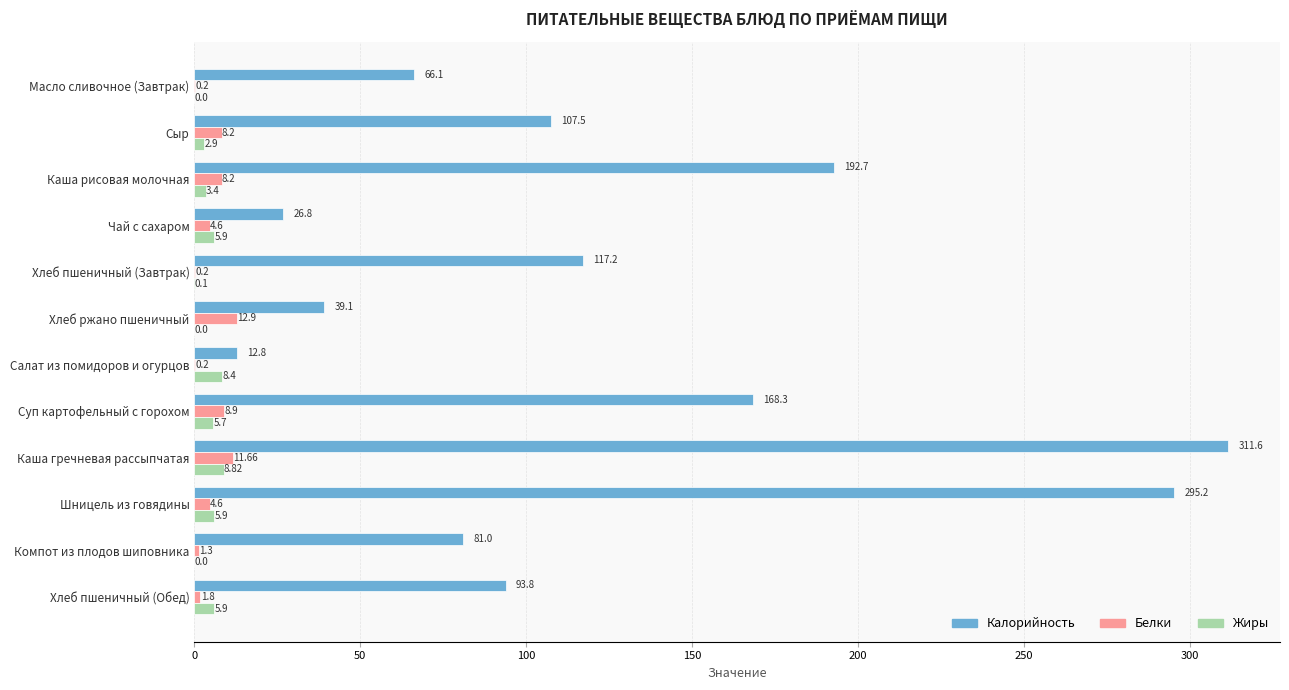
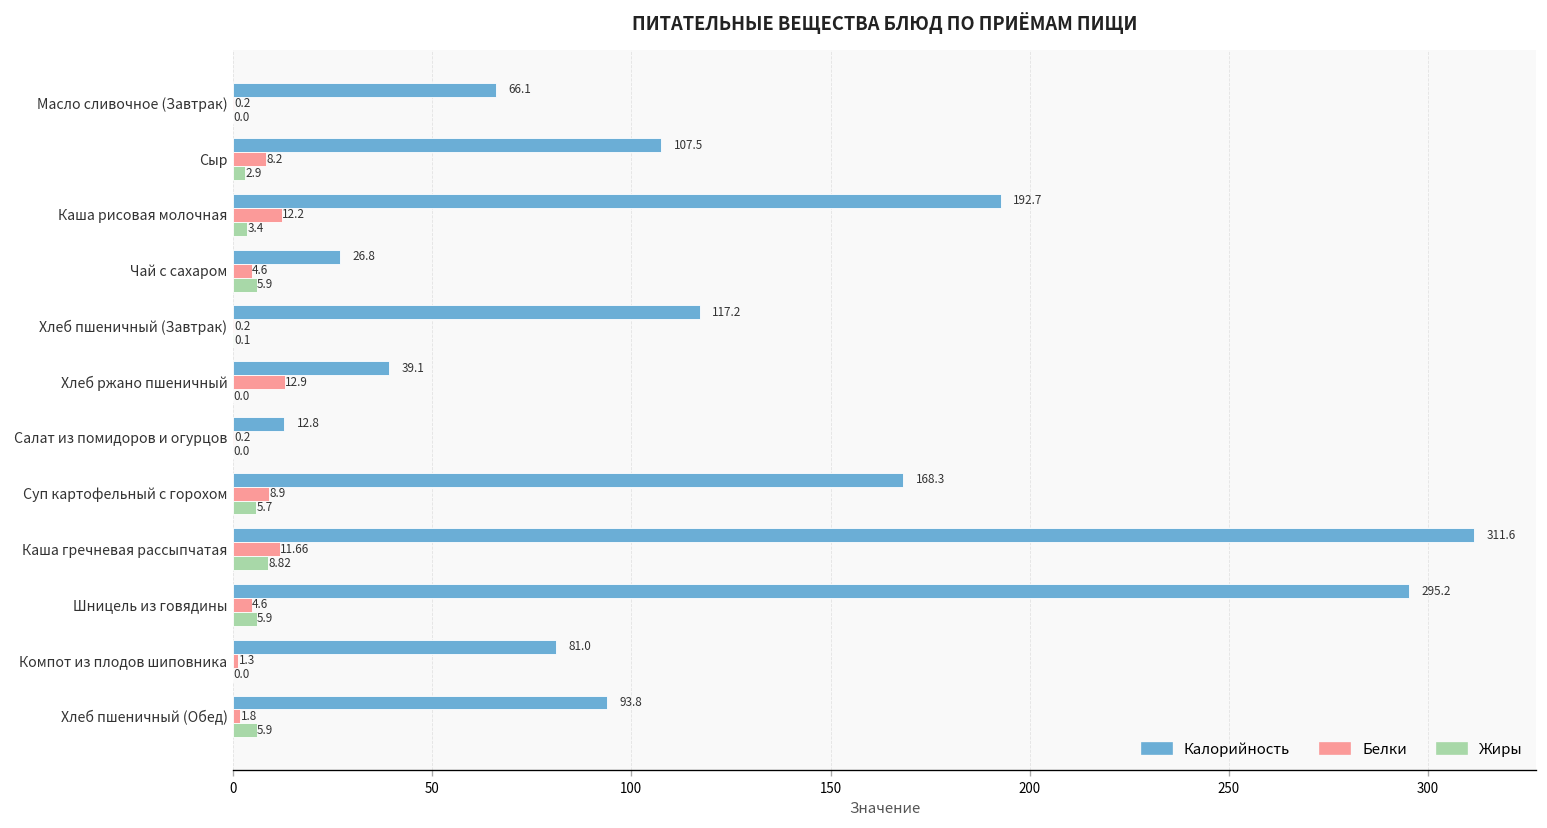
Белки, Каша рисовая молочная: 8.2 -> 12.2
Жиры, Салат из помидоров и огурцов: 8.4 -> 0.0
